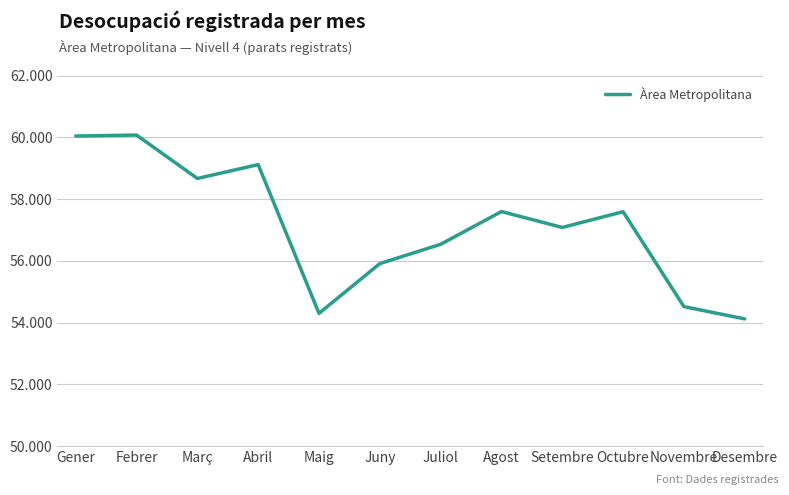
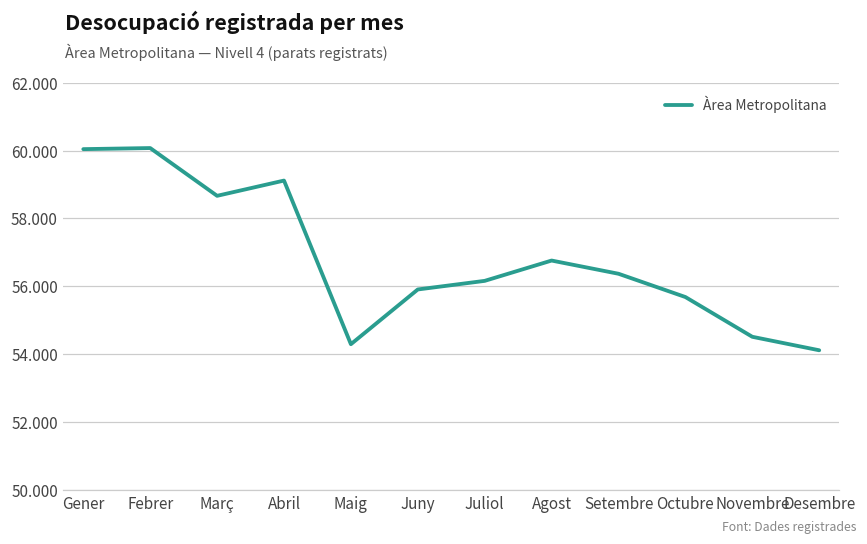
Juliol: 56.5 -> 56.2
Agost: 57.6 -> 56.8
Setembre: 57.1 -> 56.4
Octubre: 57.6 -> 55.7
